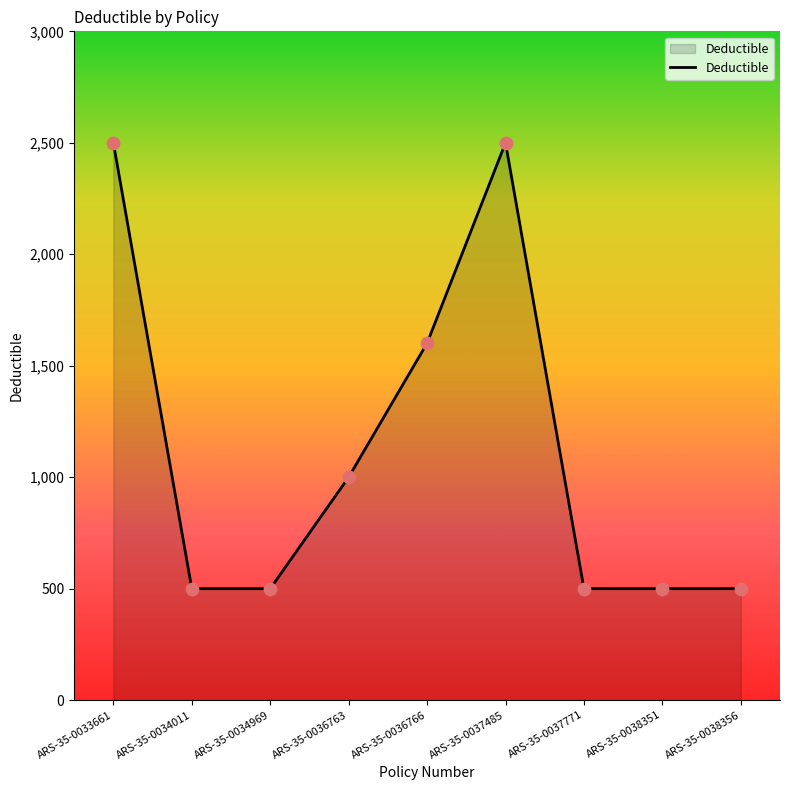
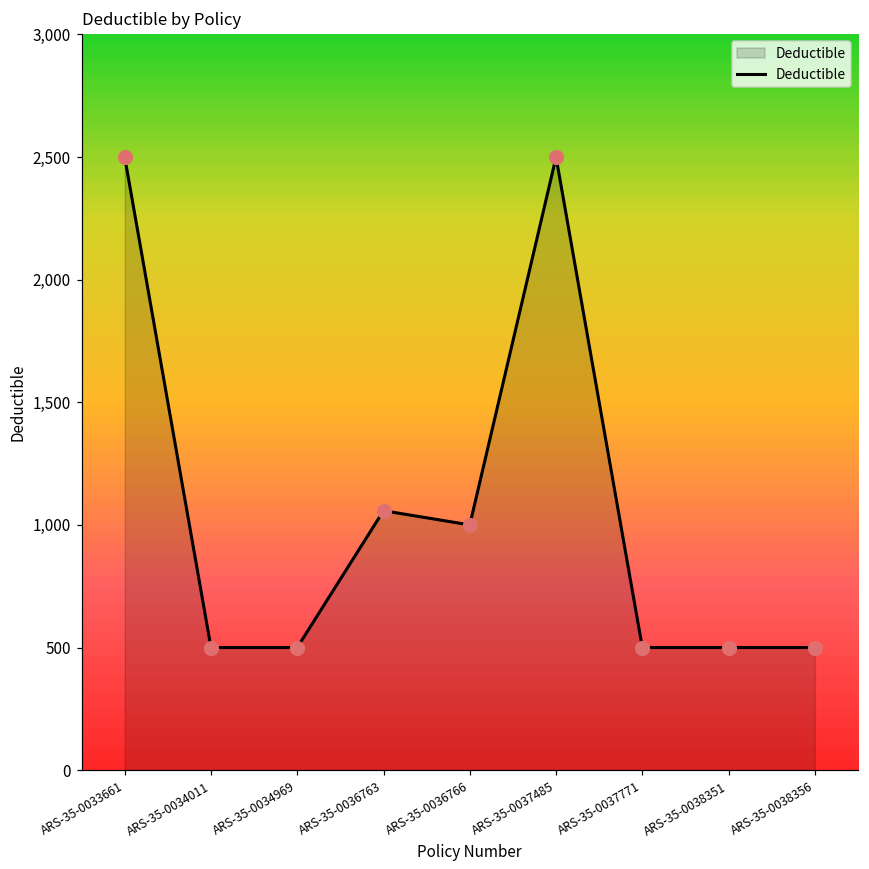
ARS-35-0036763: 1,000 -> 1,060
ARS-35-0036766: 1,600 -> 1,000
